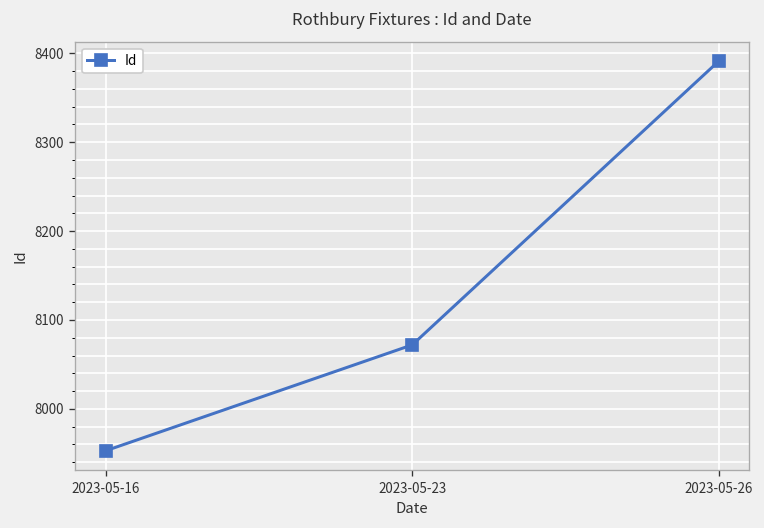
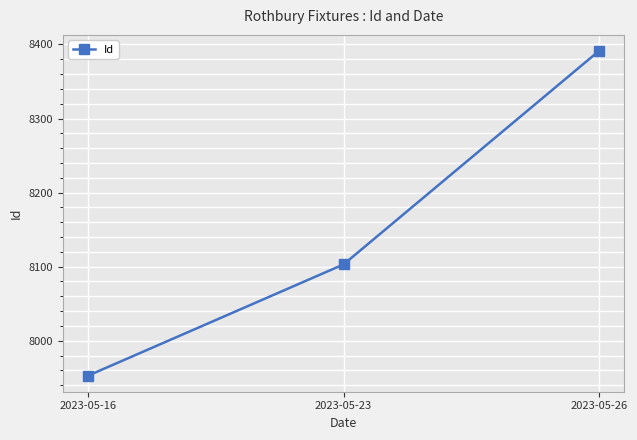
2023-05-23: 8070 -> 8100
